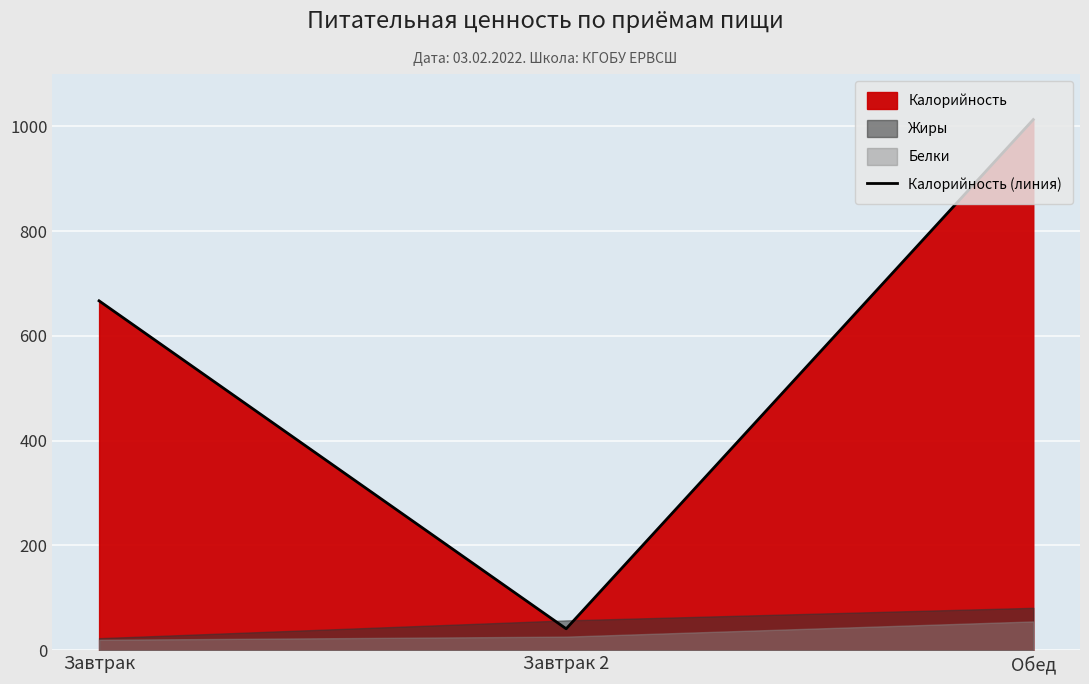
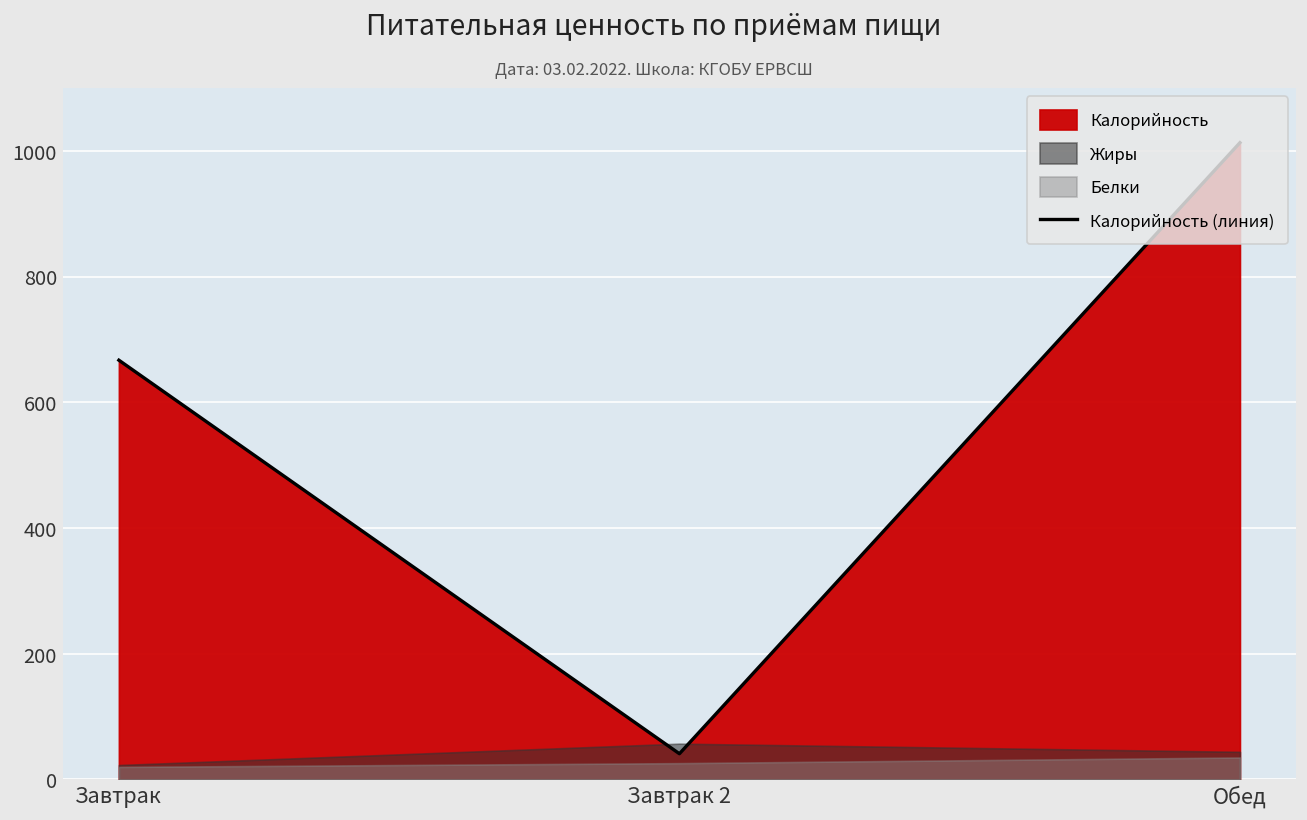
Жиры, Обед: 80 -> 40
Белки, Обед: 60 -> 40
